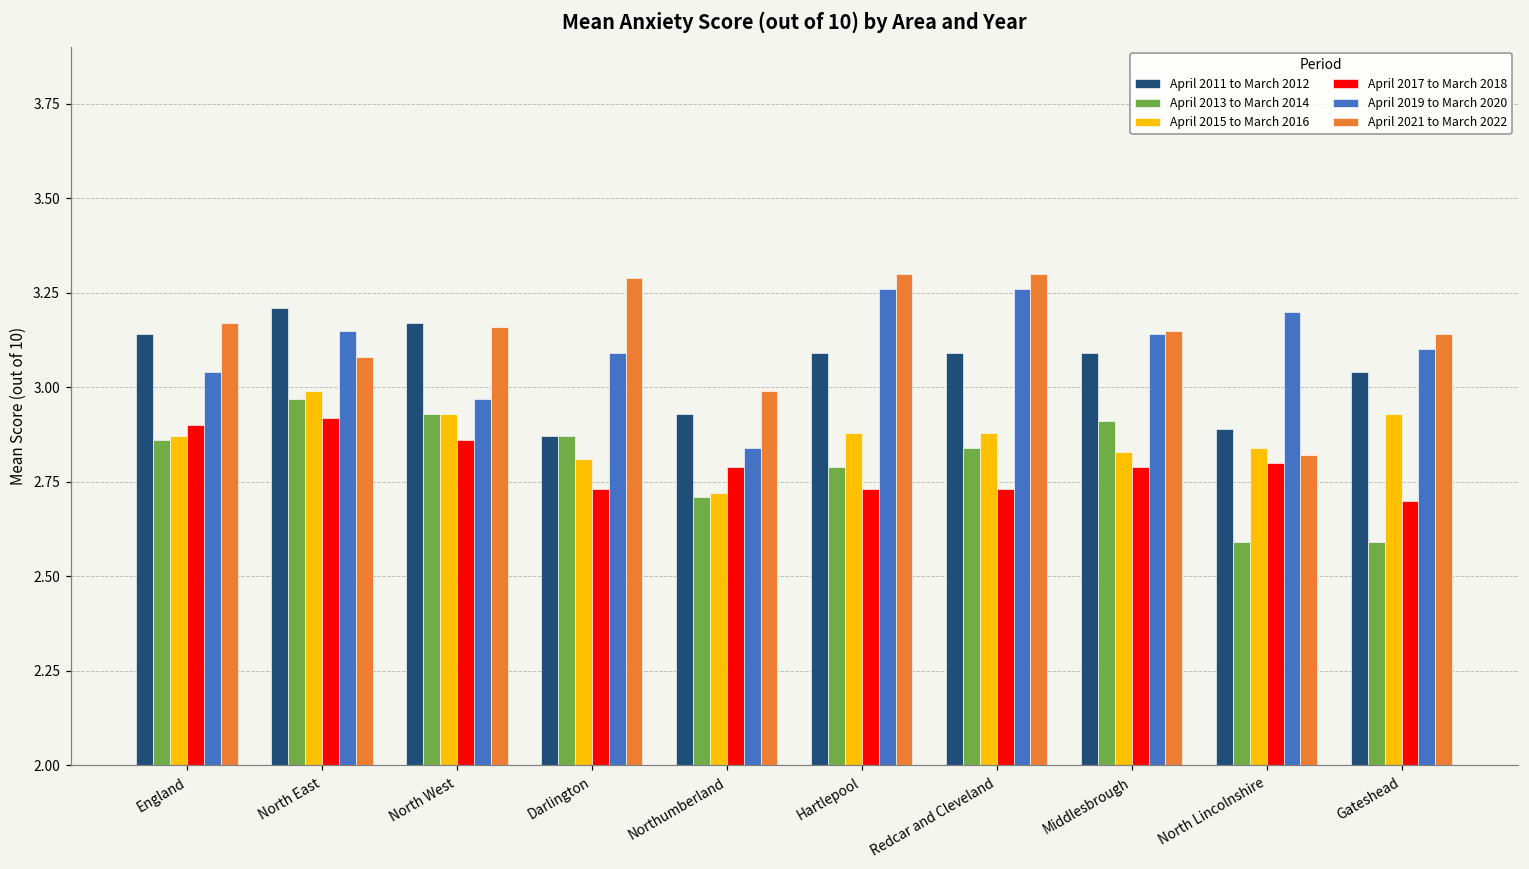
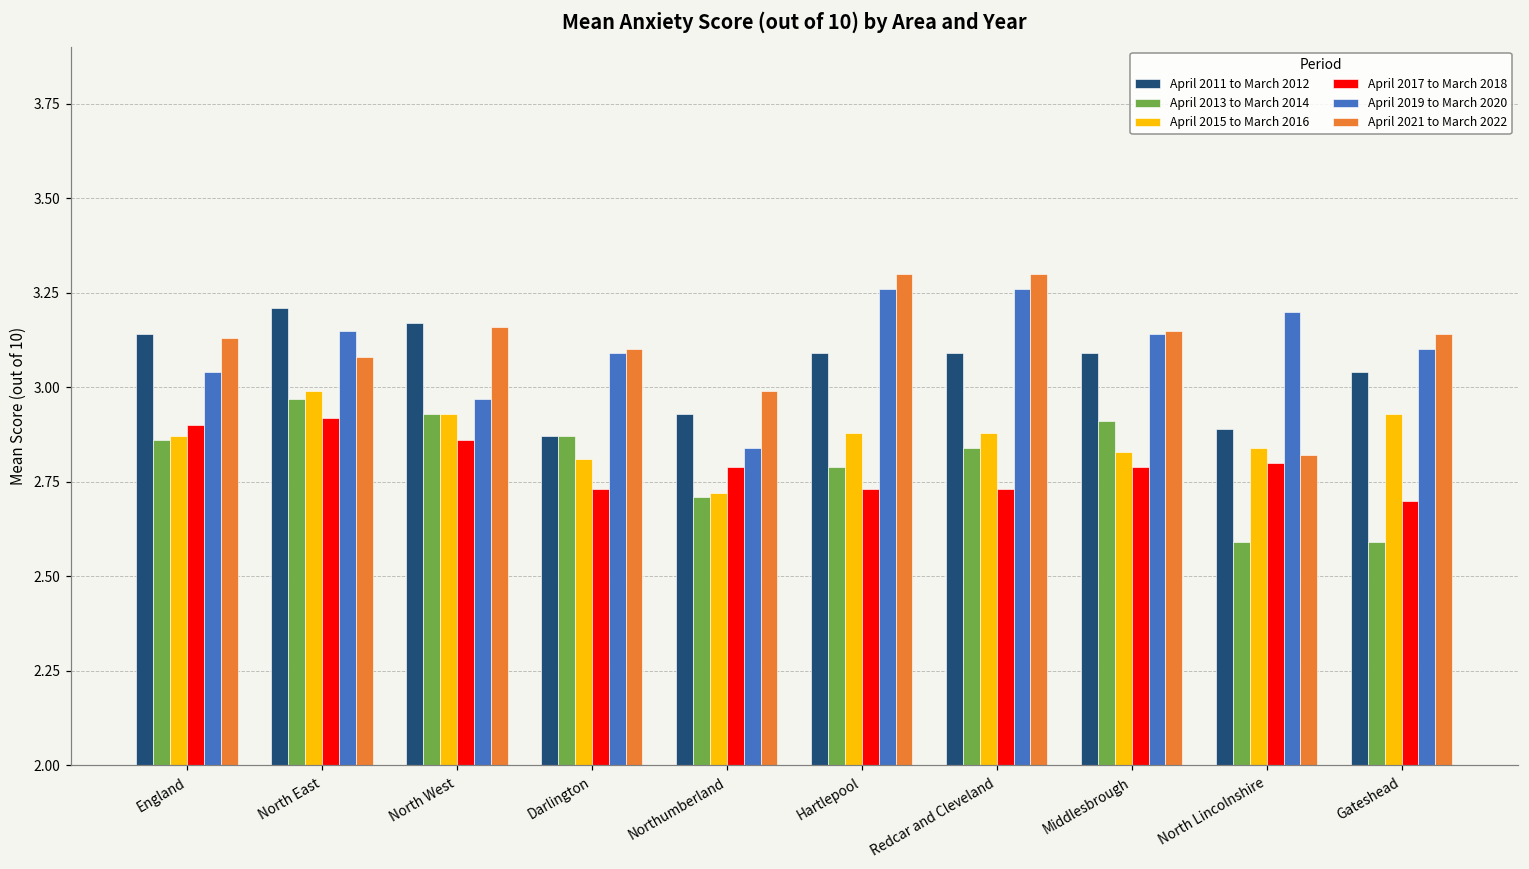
April 2021 to March 2022, England: 3.17 -> 3.13
April 2021 to March 2022, Darlington: 3.29 -> 3.10
